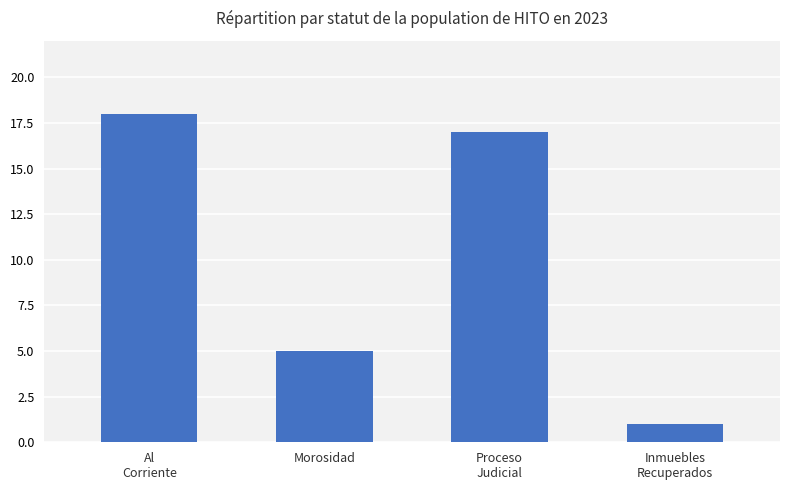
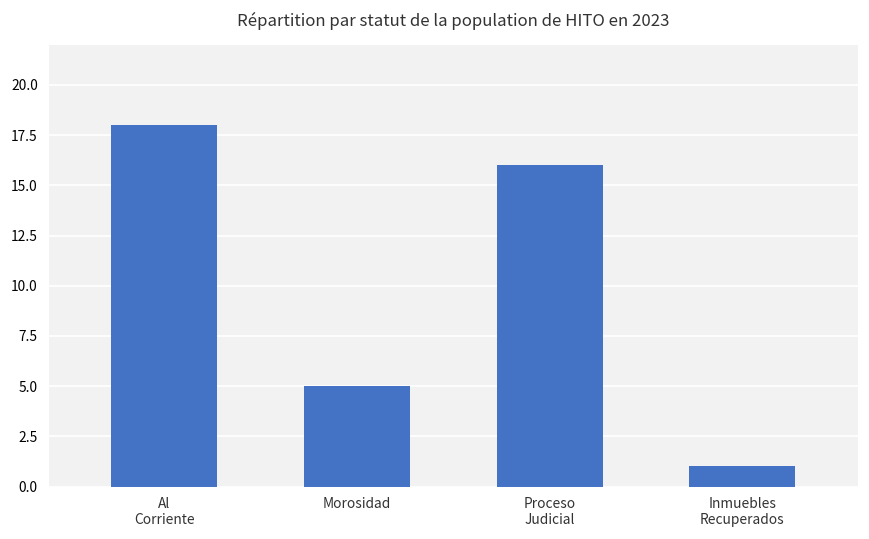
Proceso Judicial: 17 -> 16
